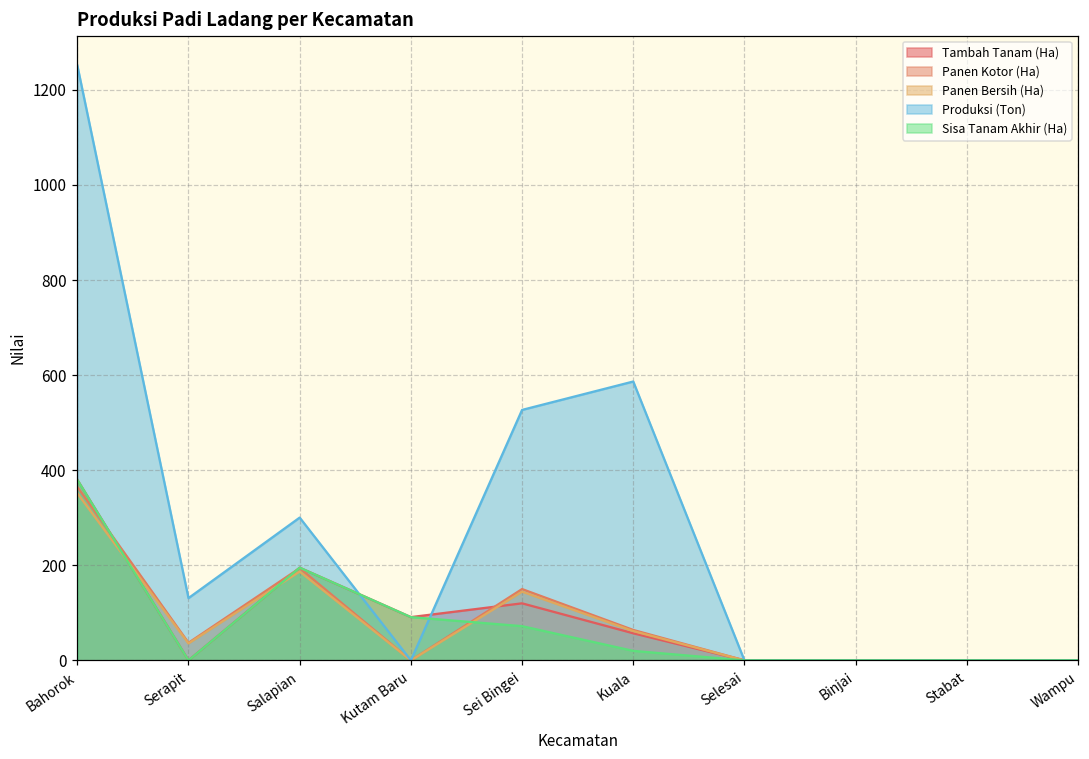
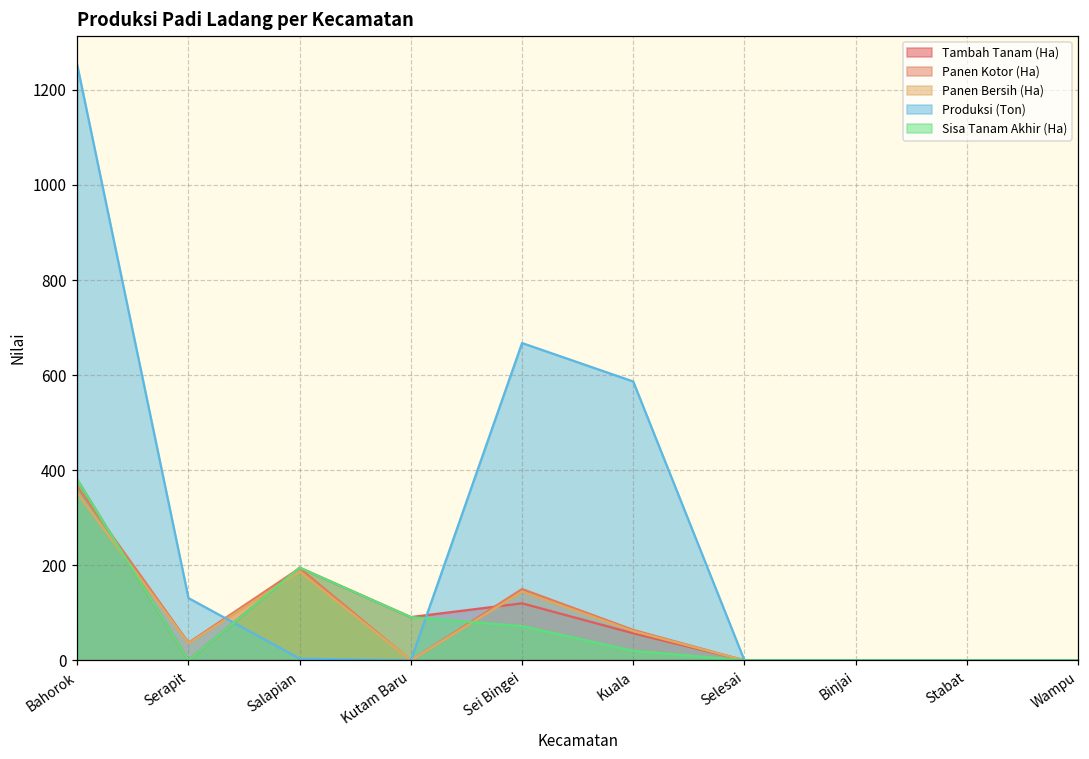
Produksi (Ton), Salapian: 300 -> 0
Produksi (Ton), Sei Bingei: 530 -> 670
